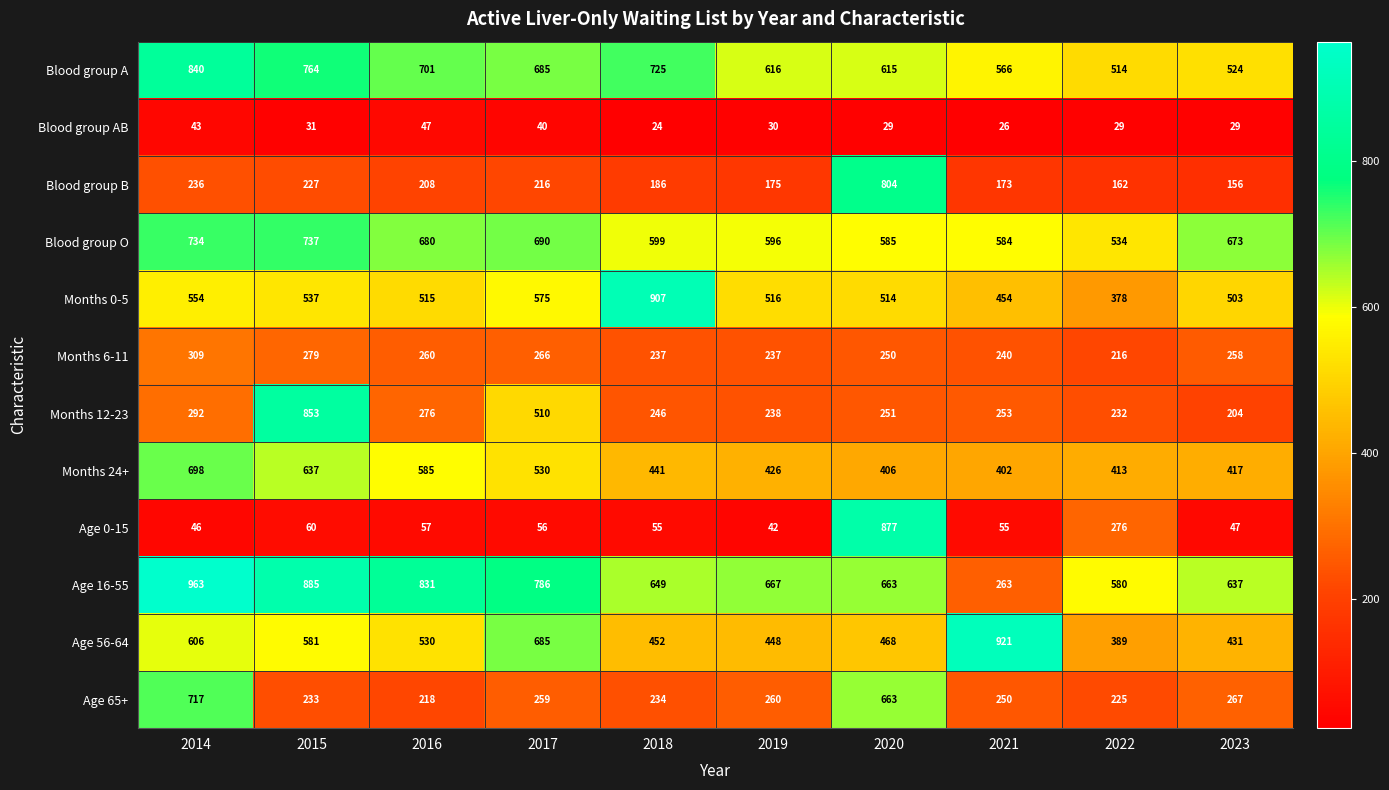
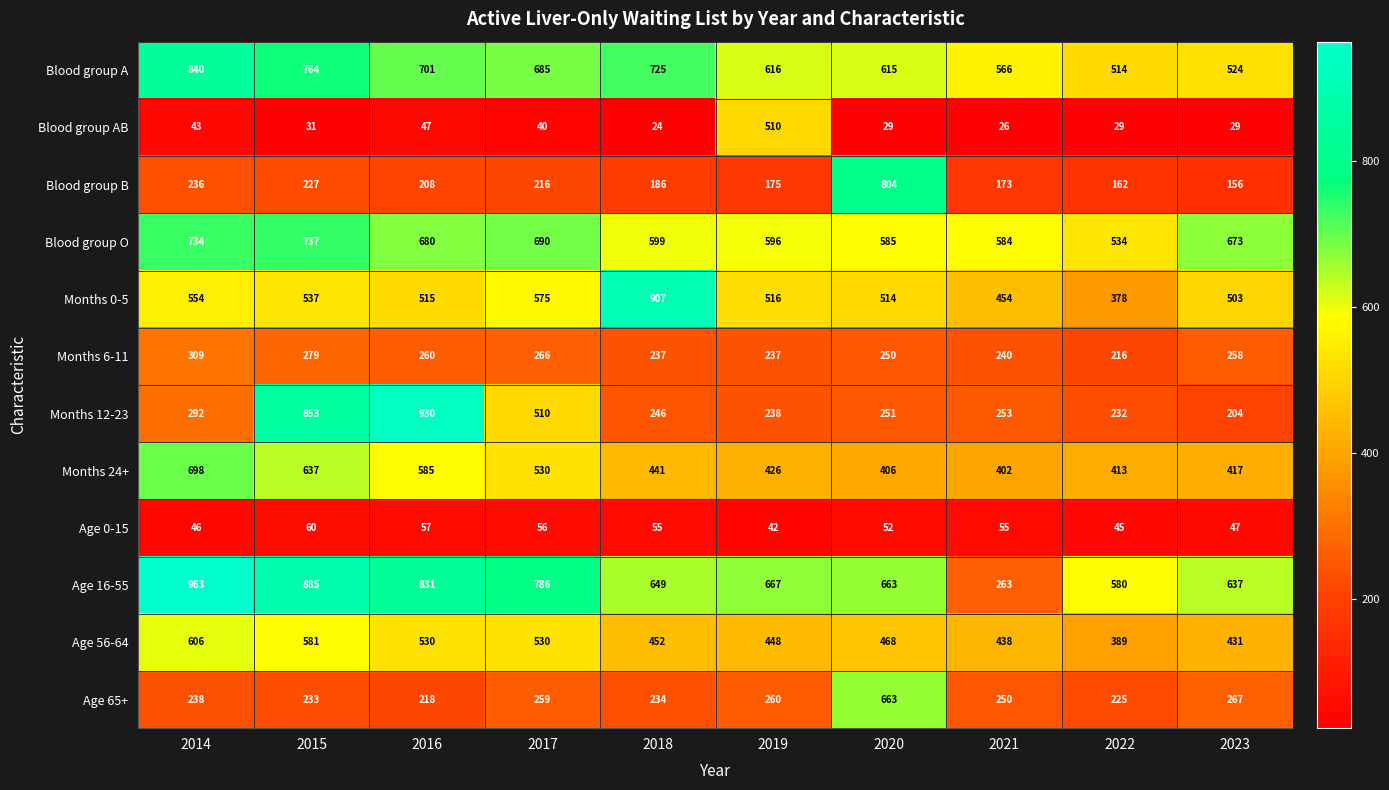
Blood group AB, 2019: 30 -> 510
Months 12-23, 2016: 276 -> 930
Age 0-15, 2020: 877 -> 52
Age 0-15, 2022: 276 -> 45
Age 56-64, 2017: 685 -> 530
Age 56-64, 2021: 921 -> 438
Age 65+, 2014: 717 -> 238
